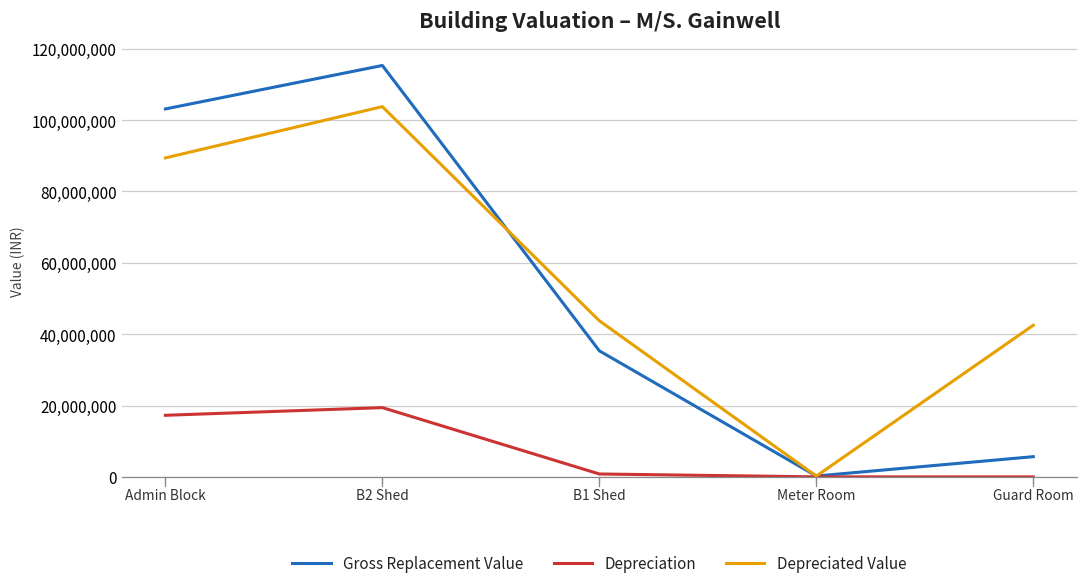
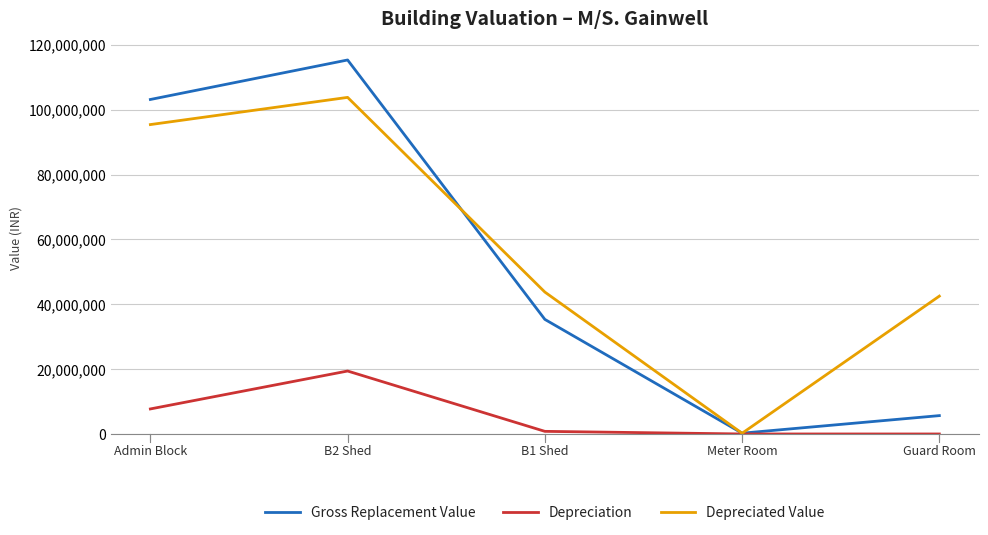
Depreciation, Admin Block: 17,000,000 -> 8,000,000
Depreciated Value, Admin Block: 89,000,000 -> 95,000,000
